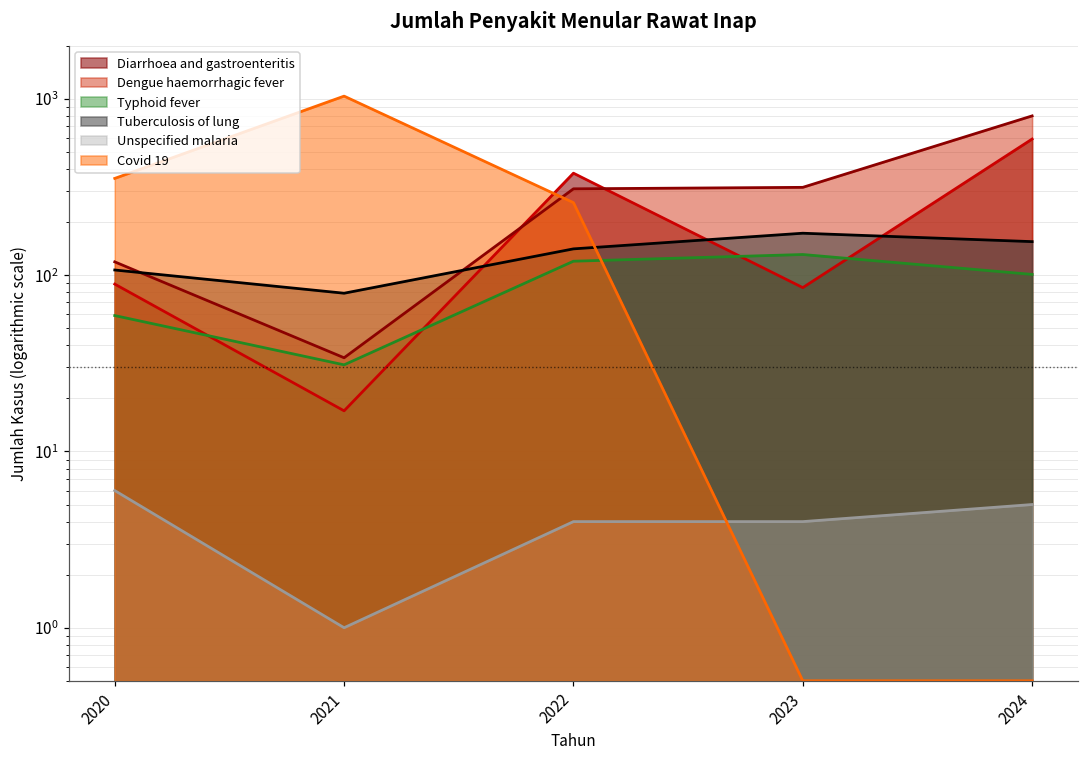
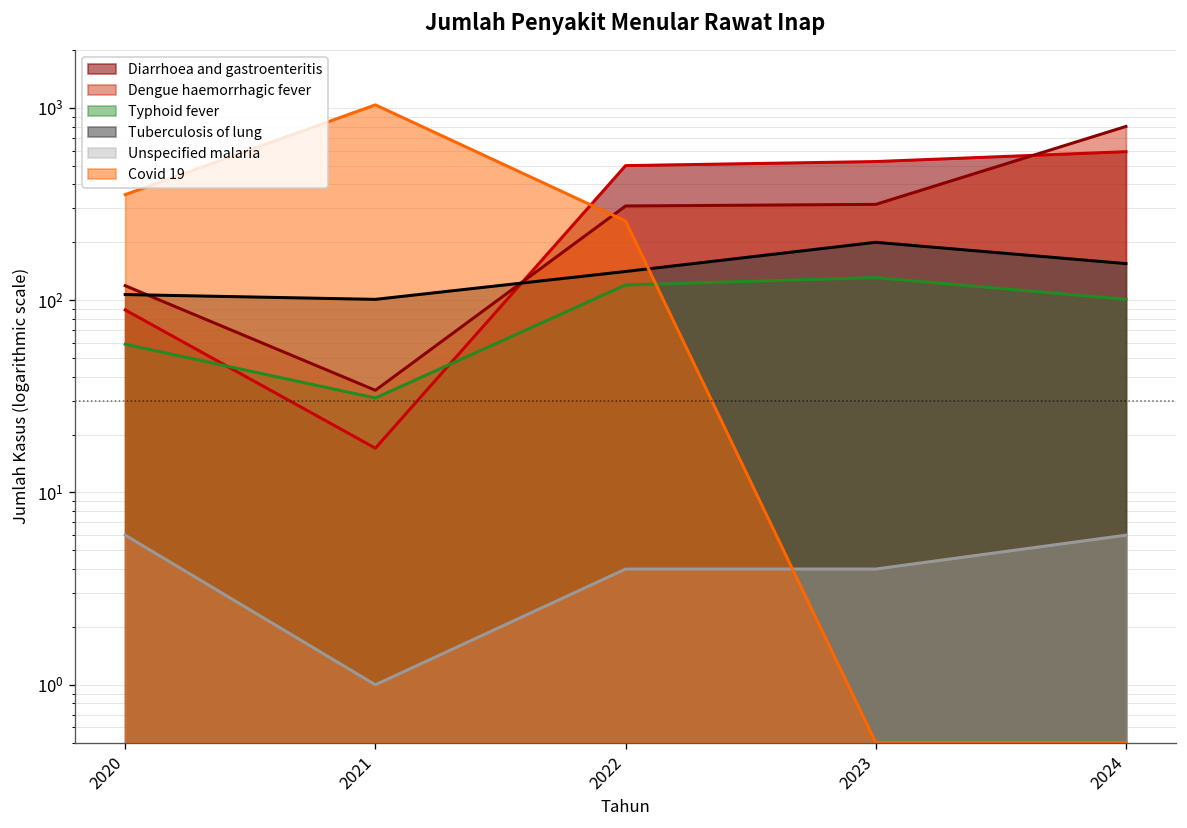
Tuberculosis of lung, 2021: 80 -> 100
Diarrhoea and gastroenteritis, 2022: 380 -> 500
Diarrhoea and gastroenteritis, 2023: 90 -> 530
Tuberculosis of lung, 2023: 170 -> 200
Unspecified malaria, 2024: 5 -> 6
